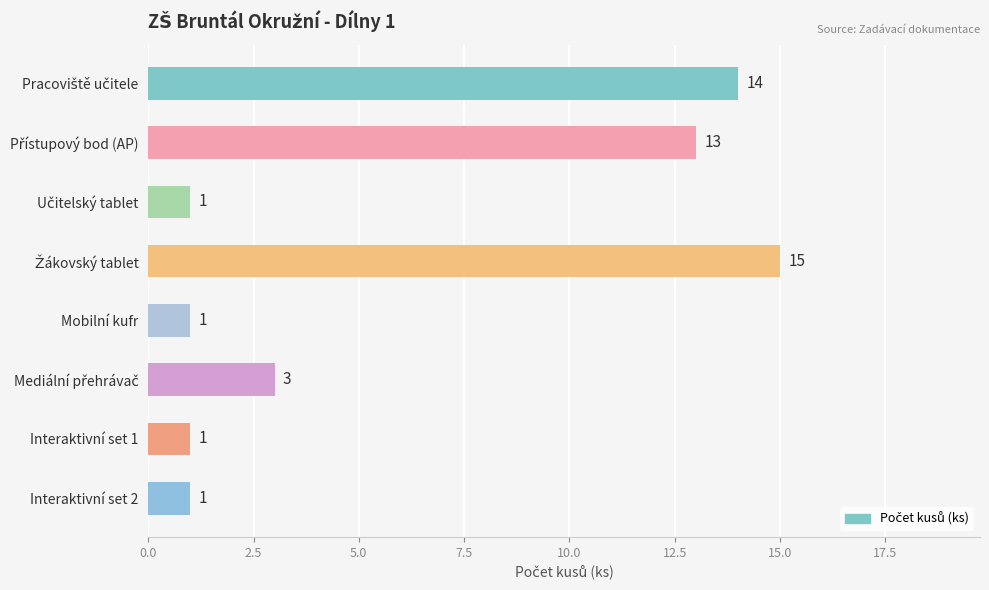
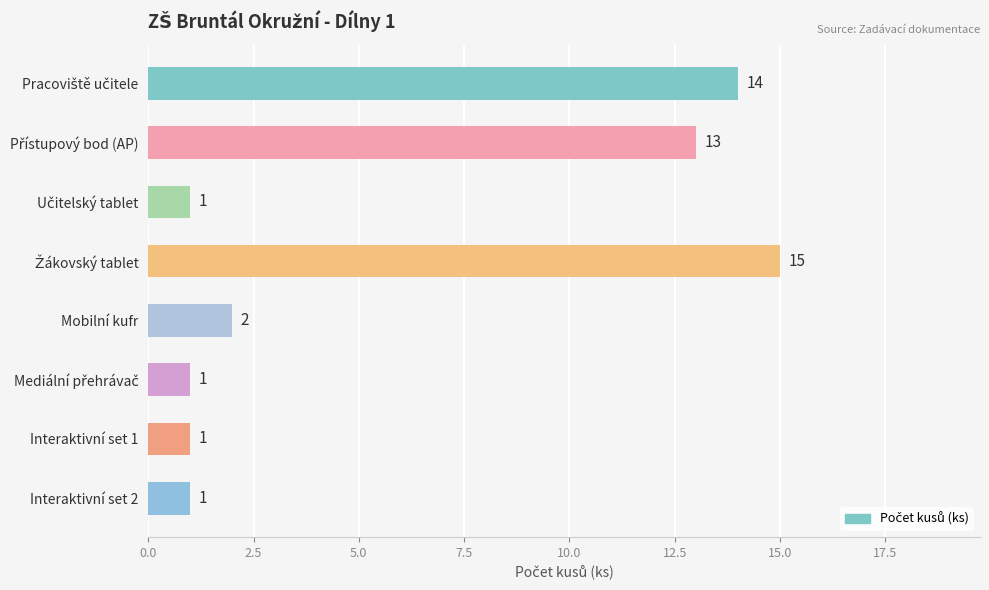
Mobilní kufr: 1 -> 2
Mediální přehrávač: 3 -> 1
